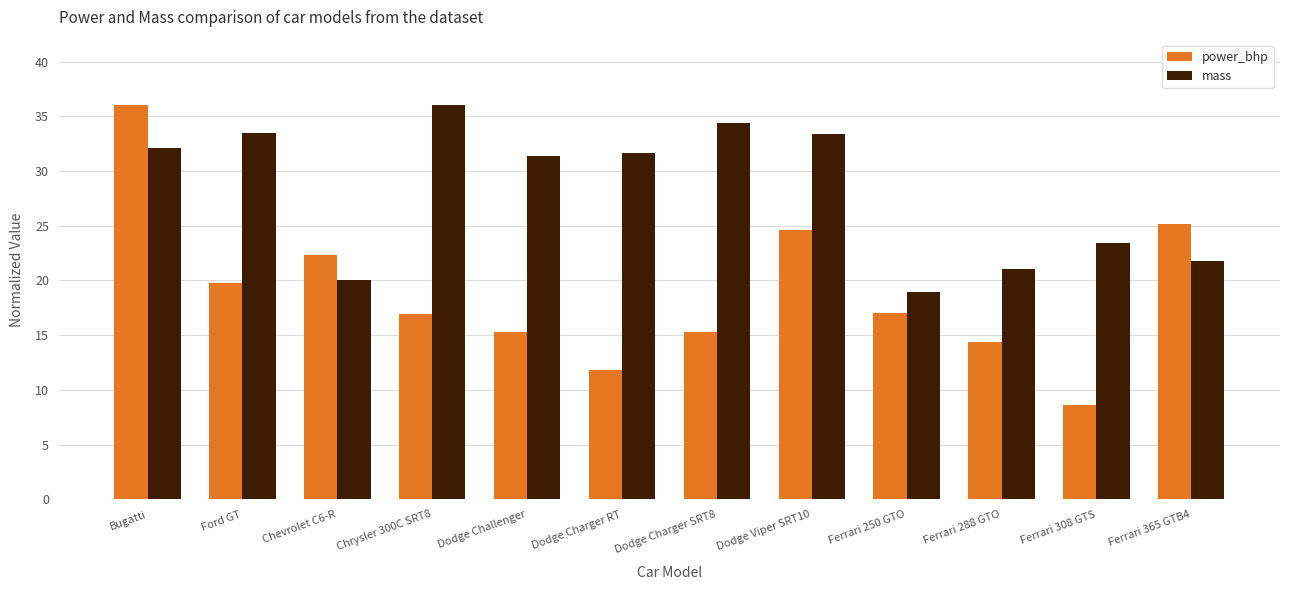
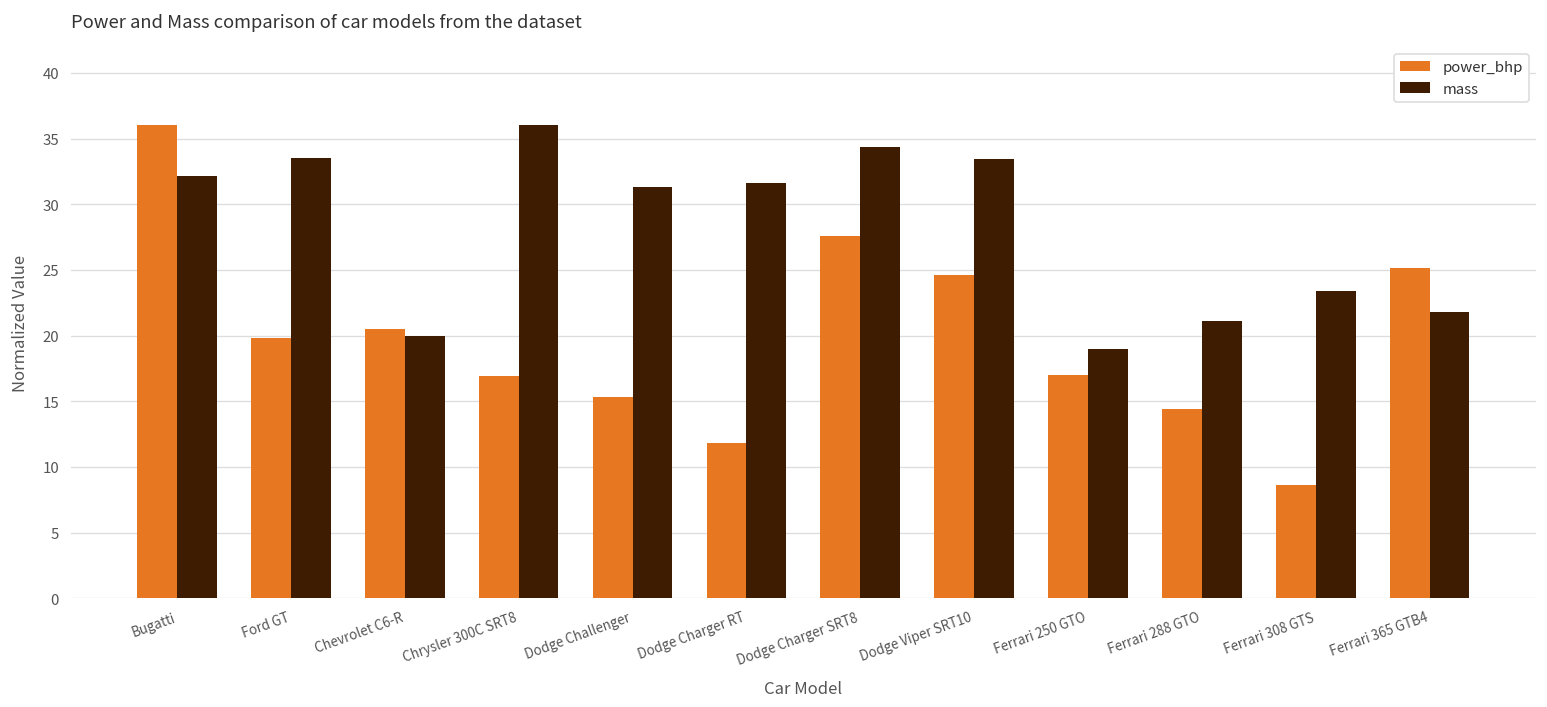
power_bhp, Chevrolet C6-R: 22.4 -> 20.5
power_bhp, Dodge Charger SRT8: 15.3 -> 27.6
